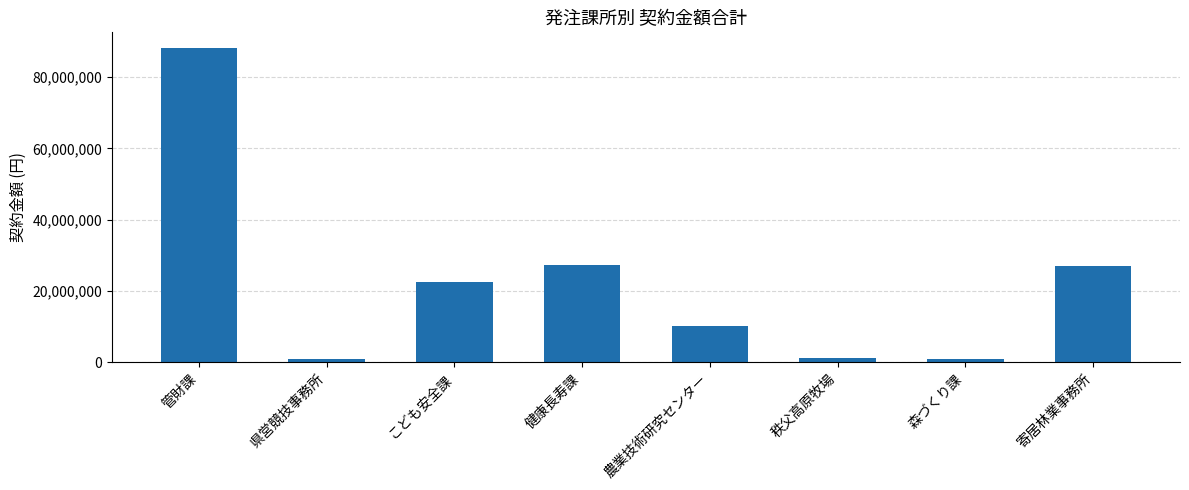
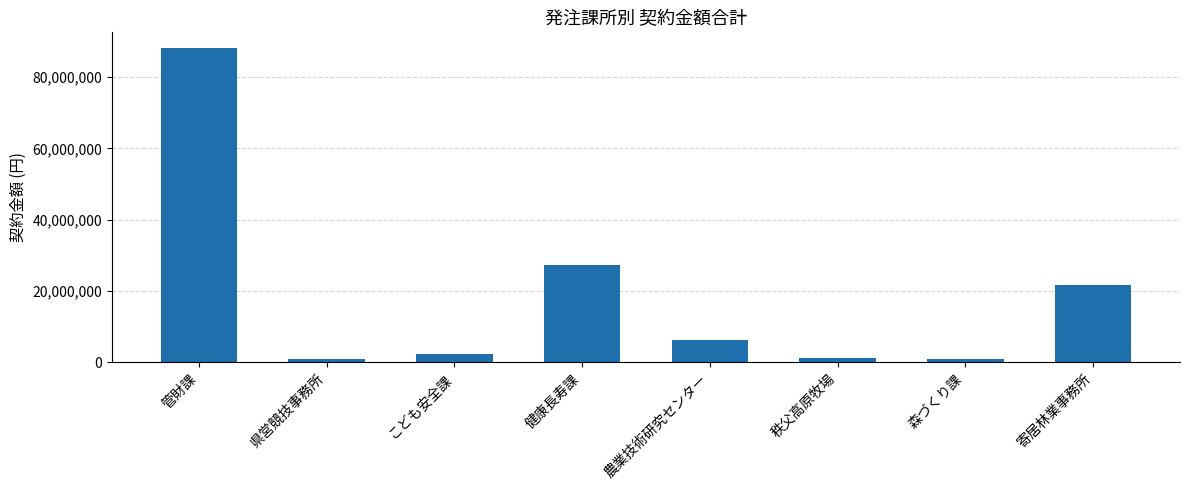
こども安全課: 22,000,000 -> 2,000,000
農業技術研究センター: 10,000,000 -> 6,000,000
寄居林業事務所: 27,000,000 -> 22,000,000
